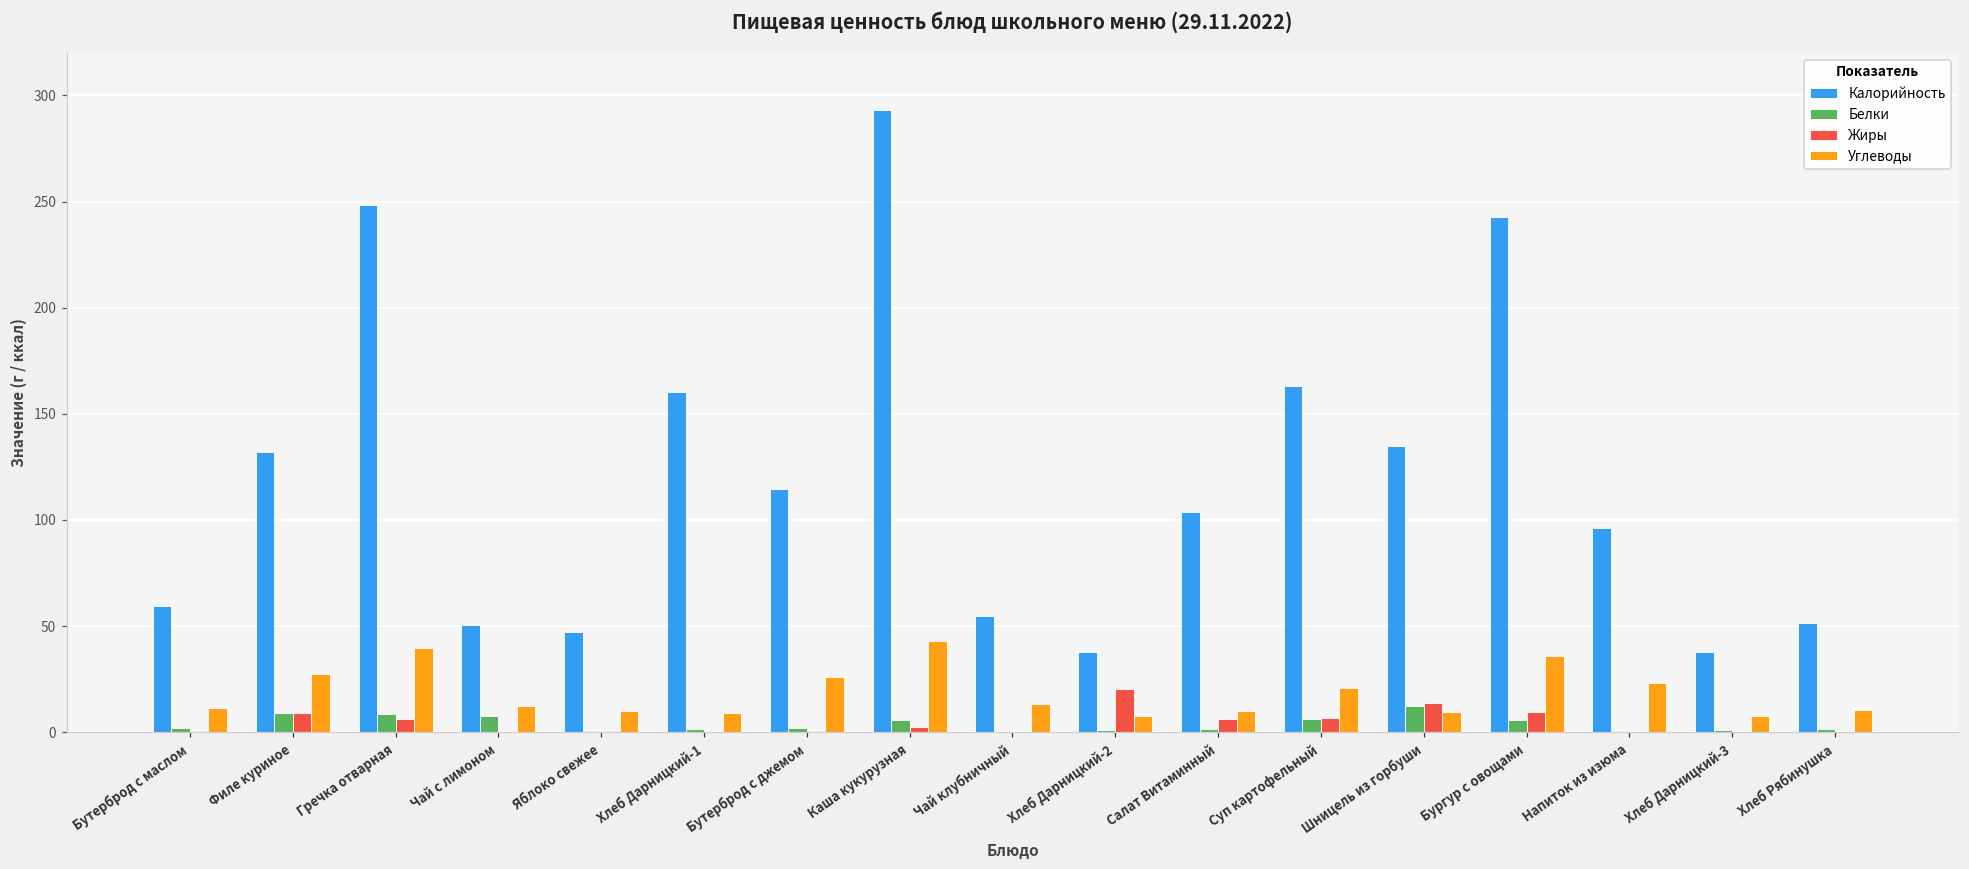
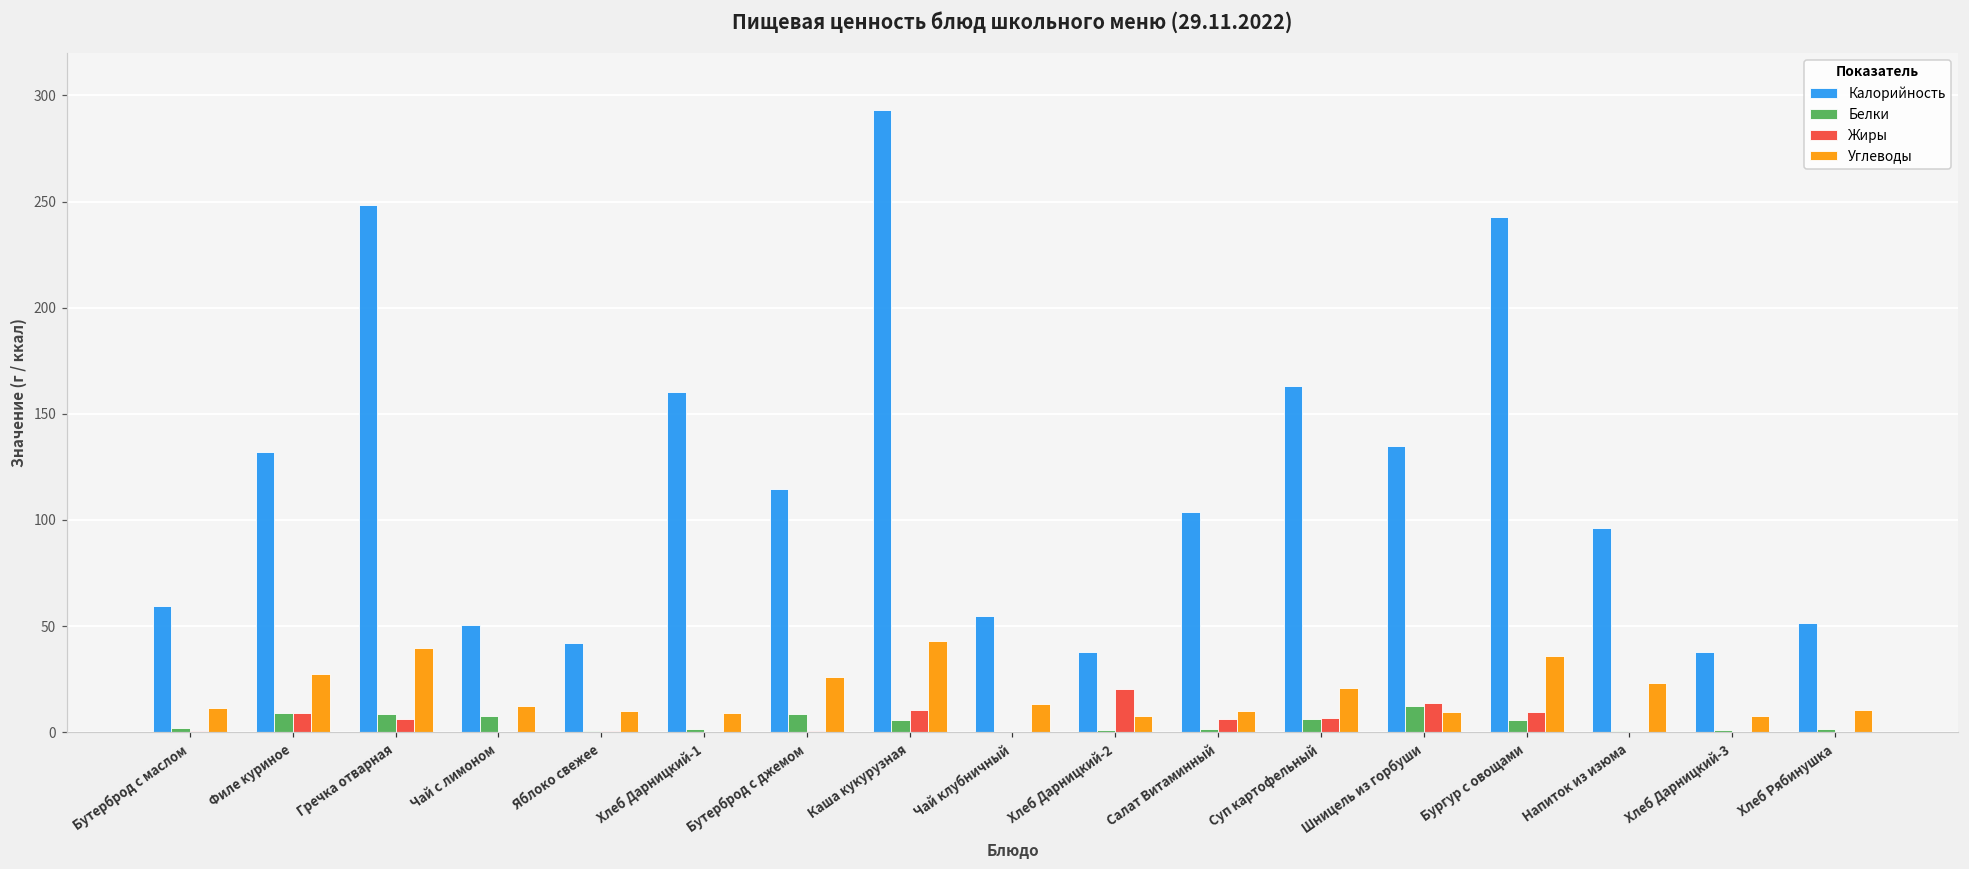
Калорийность, Яблоко свежее: 47 -> 42
Белки, Бутерброд с джемом: 2 -> 8
Жиры, Каша кукурузная: 2 -> 10
